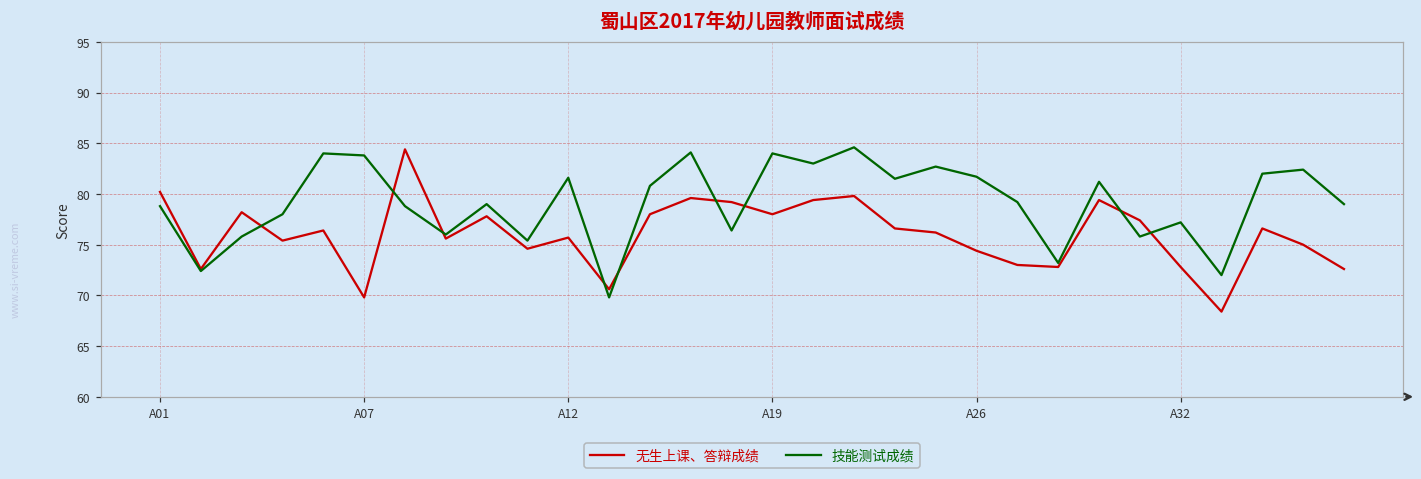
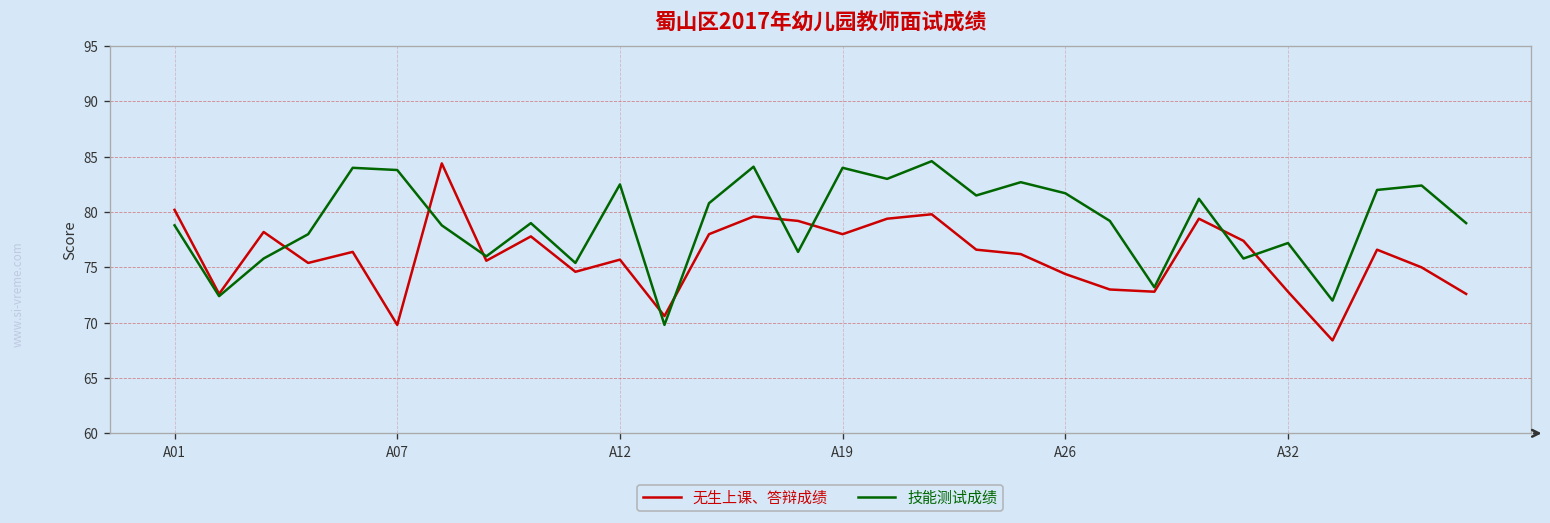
技能测试成绩, A12: 82 -> 83
